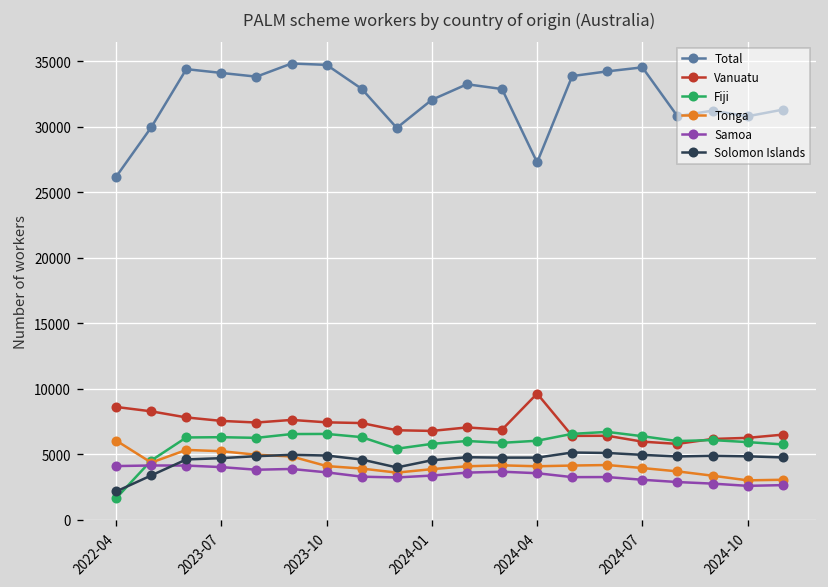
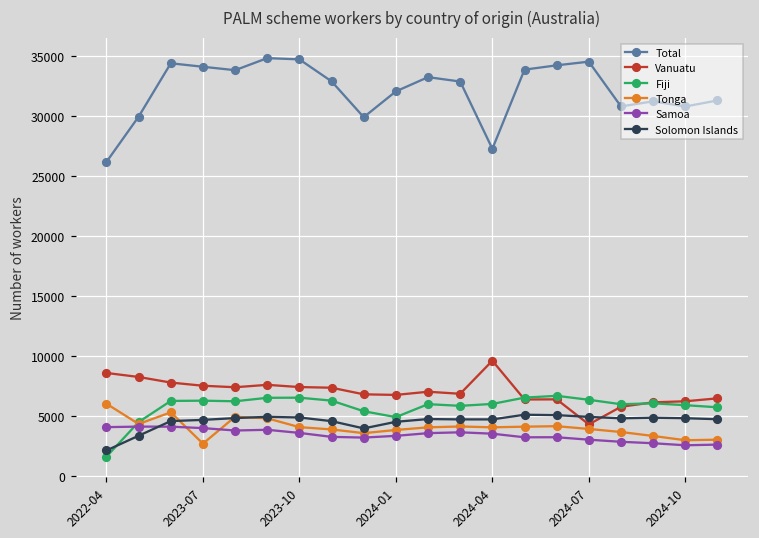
Tonga, 2023-07: 5200 -> 2700
Fiji, 2024-01: 5800 -> 4900
Vanuatu, 2024-07: 6000 -> 4300
